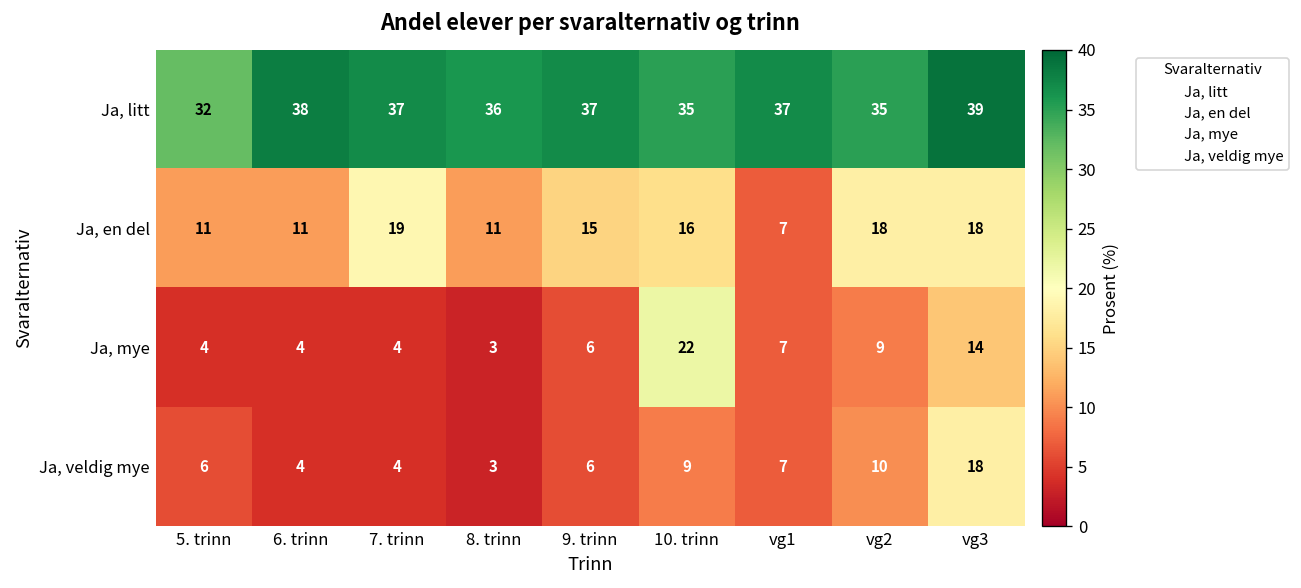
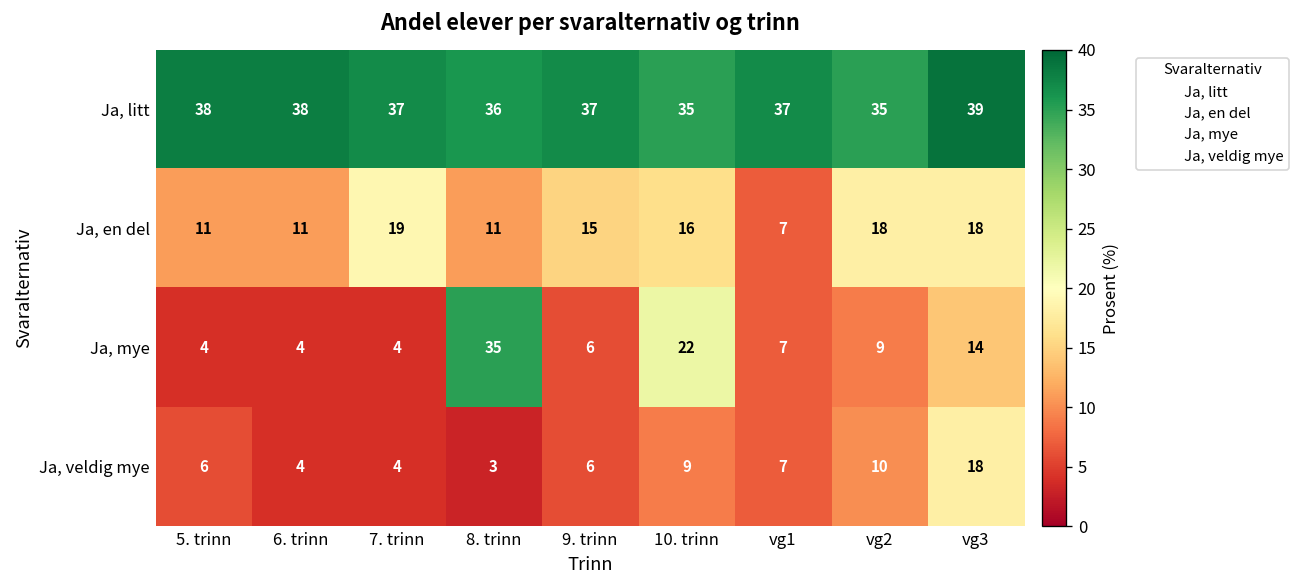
Ja, litt, 5. trinn: 32 -> 38
Ja, mye, 8. trinn: 3 -> 35
